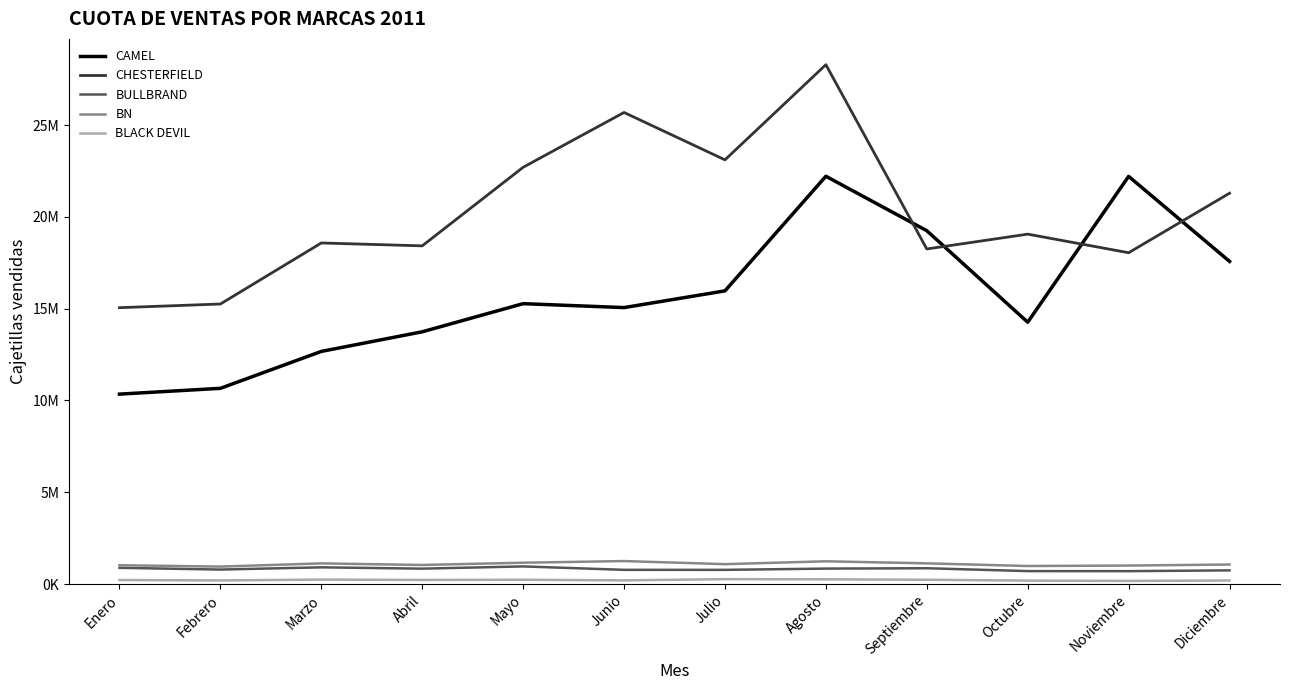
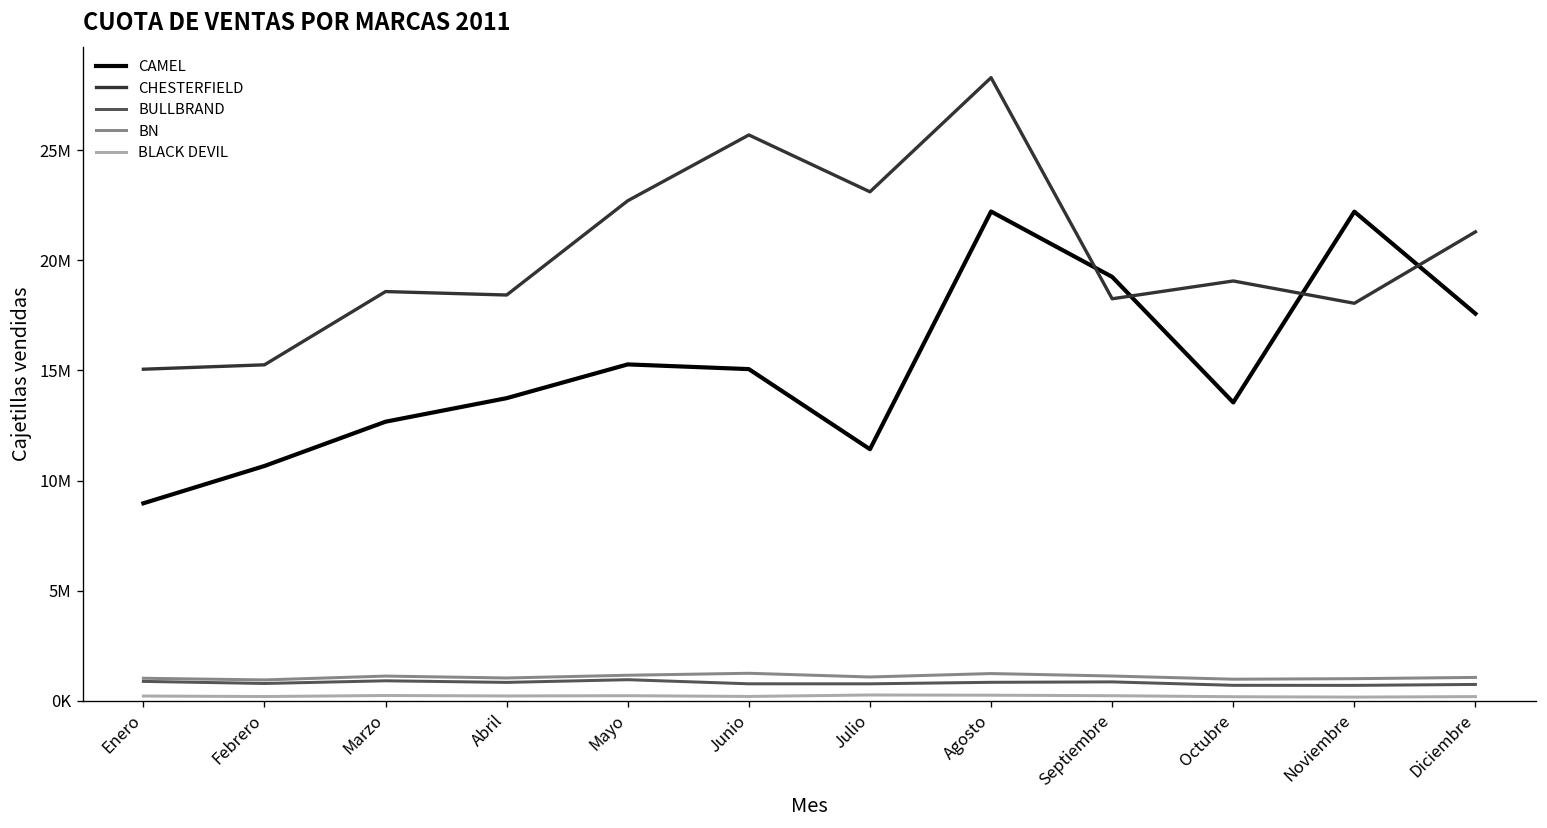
CAMEL, Enero: 10300000 -> 9000000
CAMEL, Julio: 16000000 -> 11400000
CAMEL, Octubre: 14300000 -> 13500000
